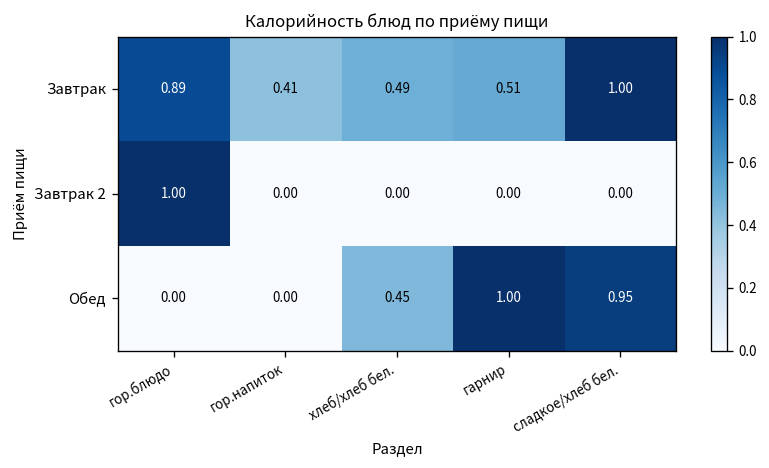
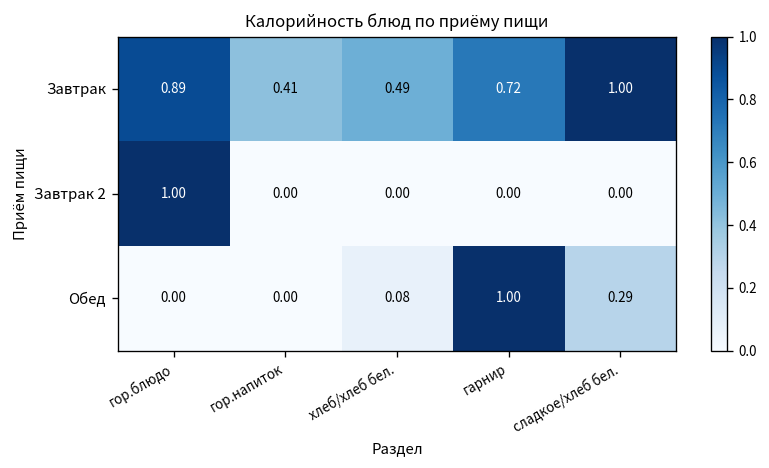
Завтрак, гарнир: 0.51 -> 0.72
Обед, хлеб/хлеб бел.: 0.45 -> 0.08
Обед, сладкое/хлеб бел.: 0.95 -> 0.29
